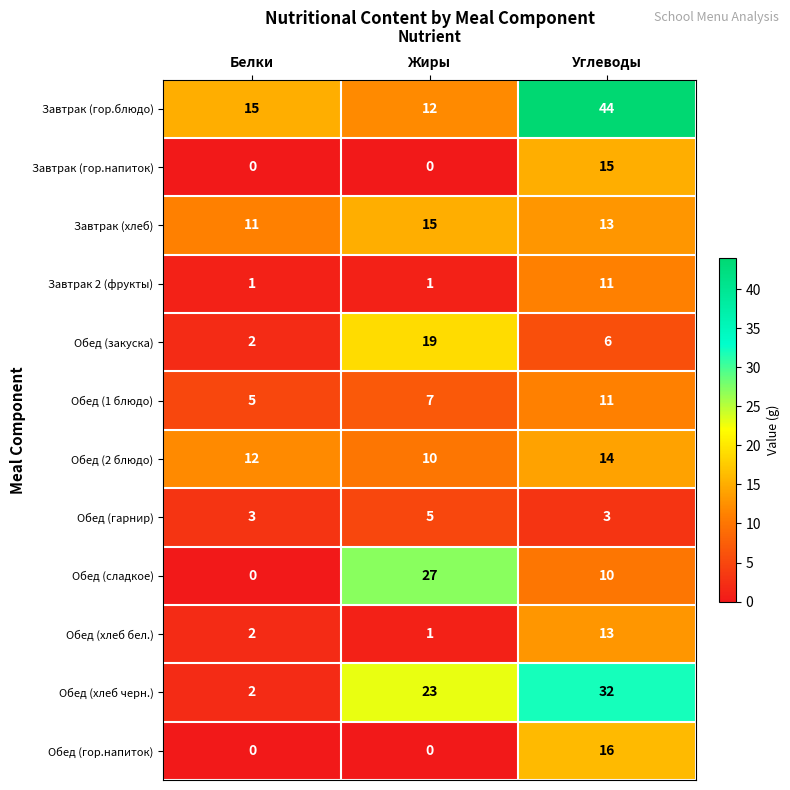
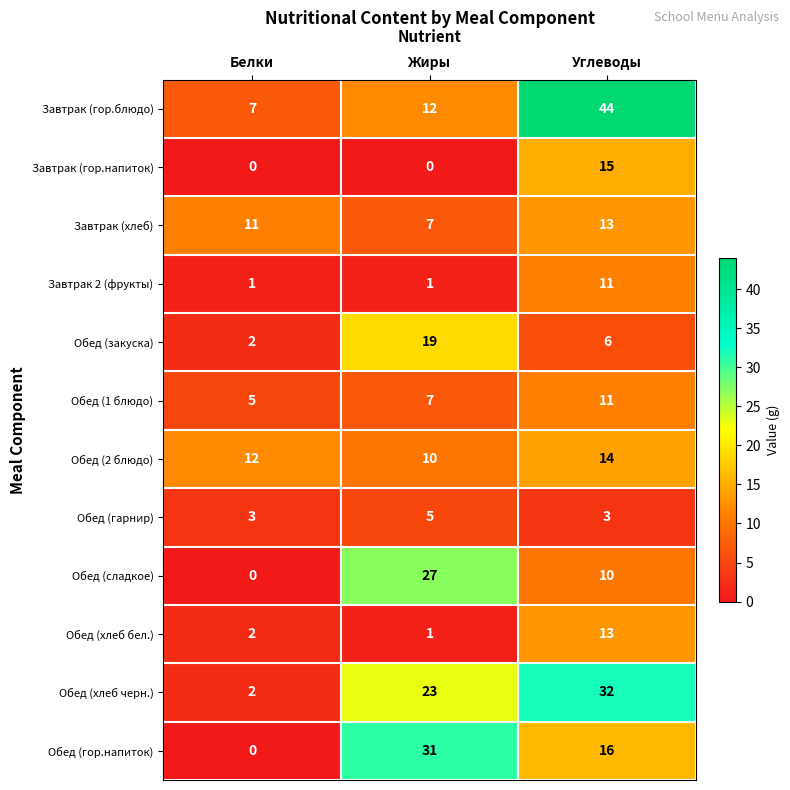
Завтрак (гор.блюдо), Белки: 15 -> 7
Завтрак (хлеб), Жиры: 15 -> 7
Обед (гор.напиток), Жиры: 0 -> 31
